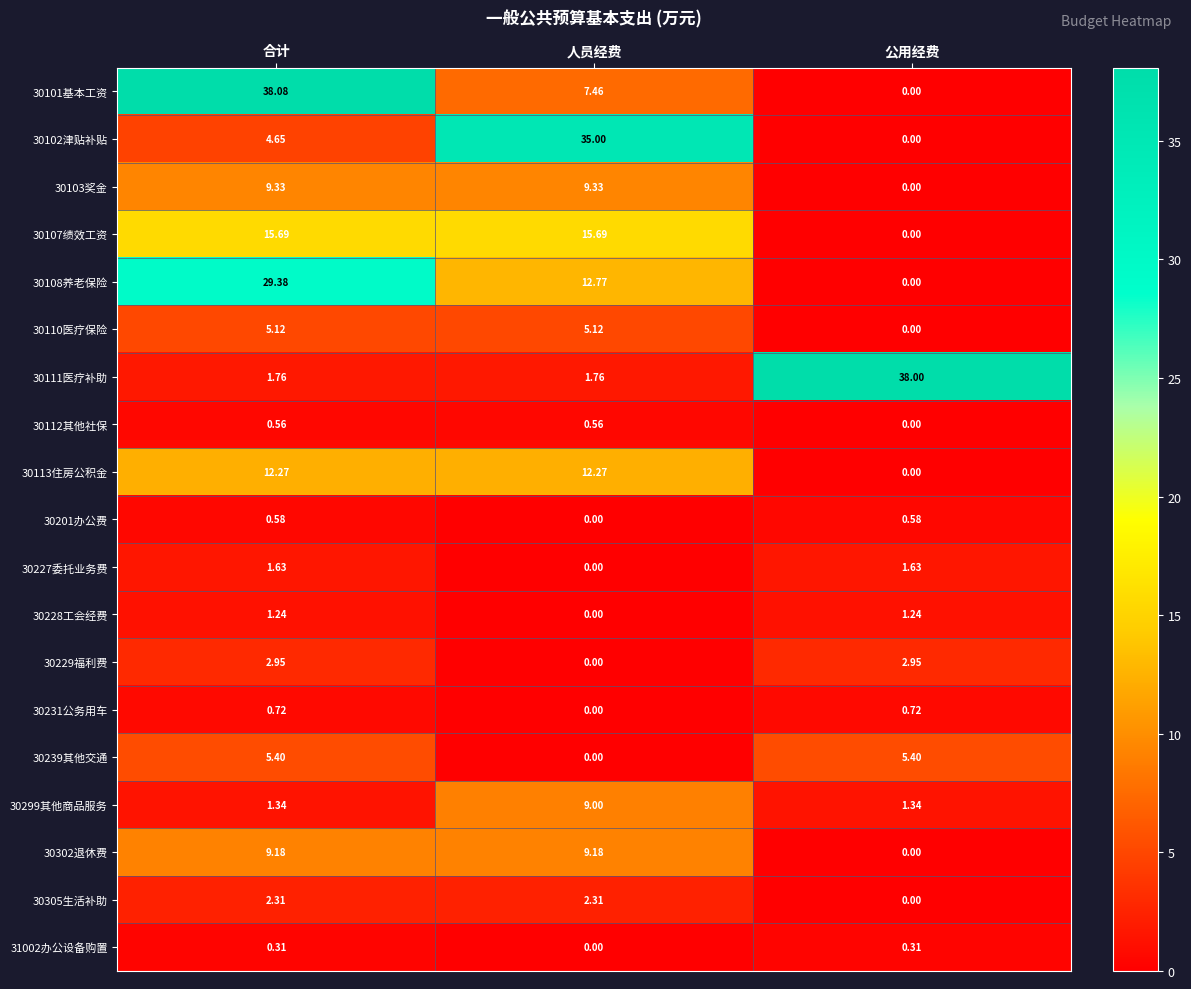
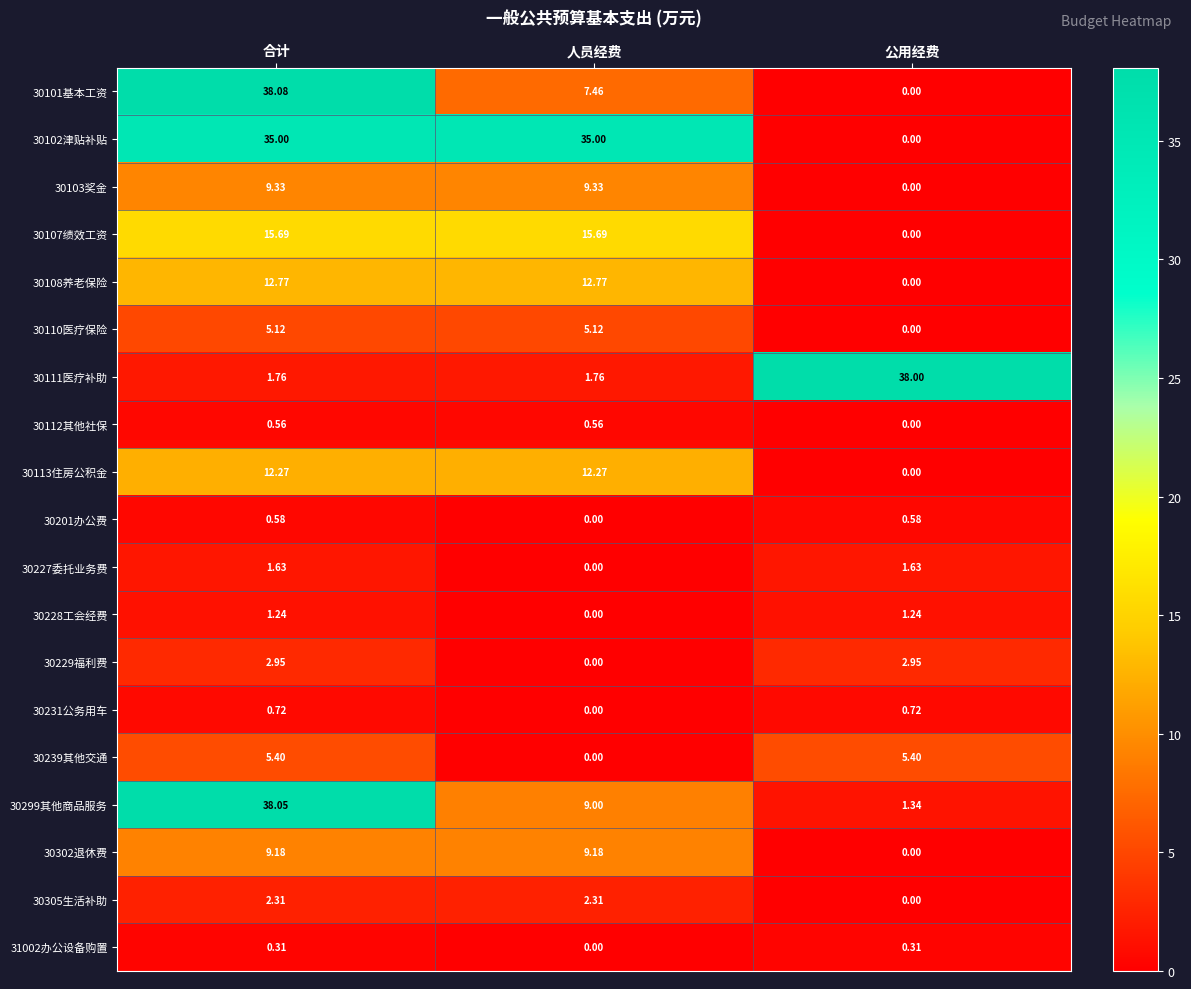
30102津贴补贴, 合计: 4.65 -> 35.00
30108养老保险, 合计: 29.38 -> 12.77
30299其他商品服务, 合计: 1.34 -> 38.05
